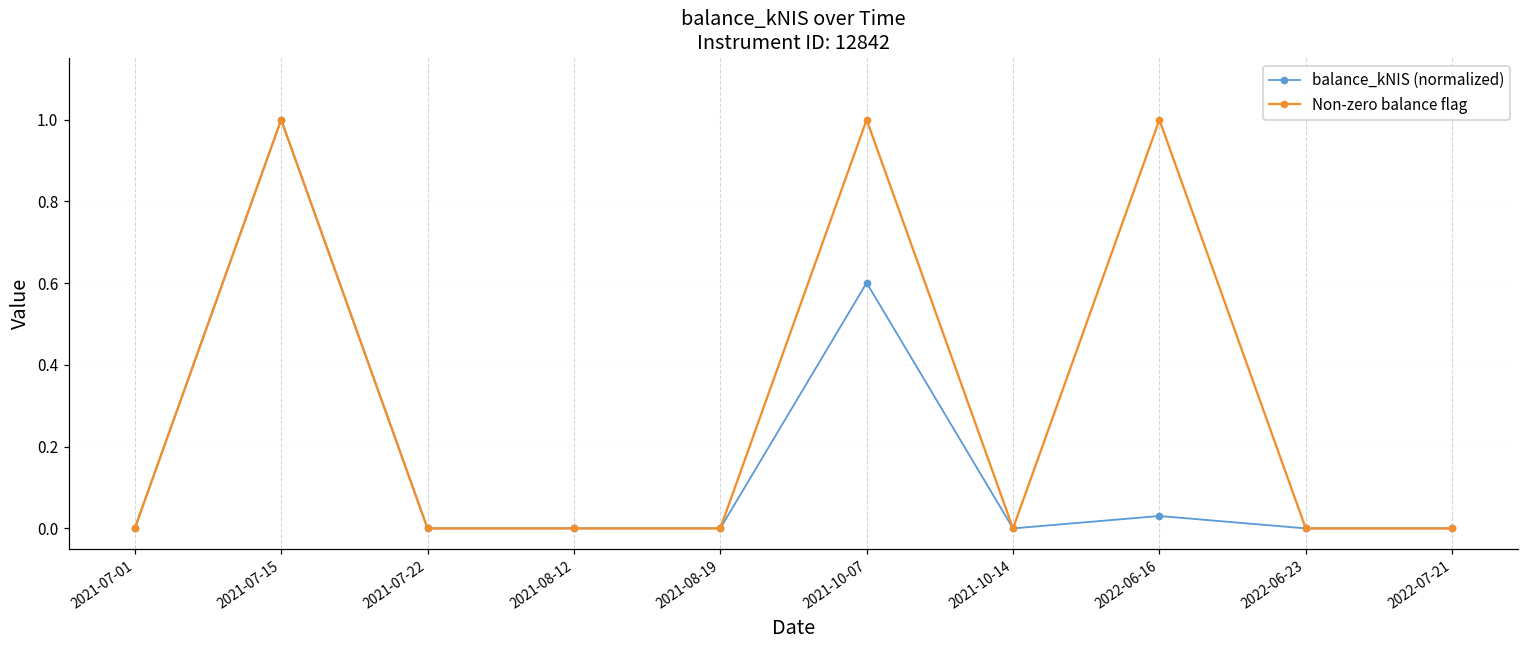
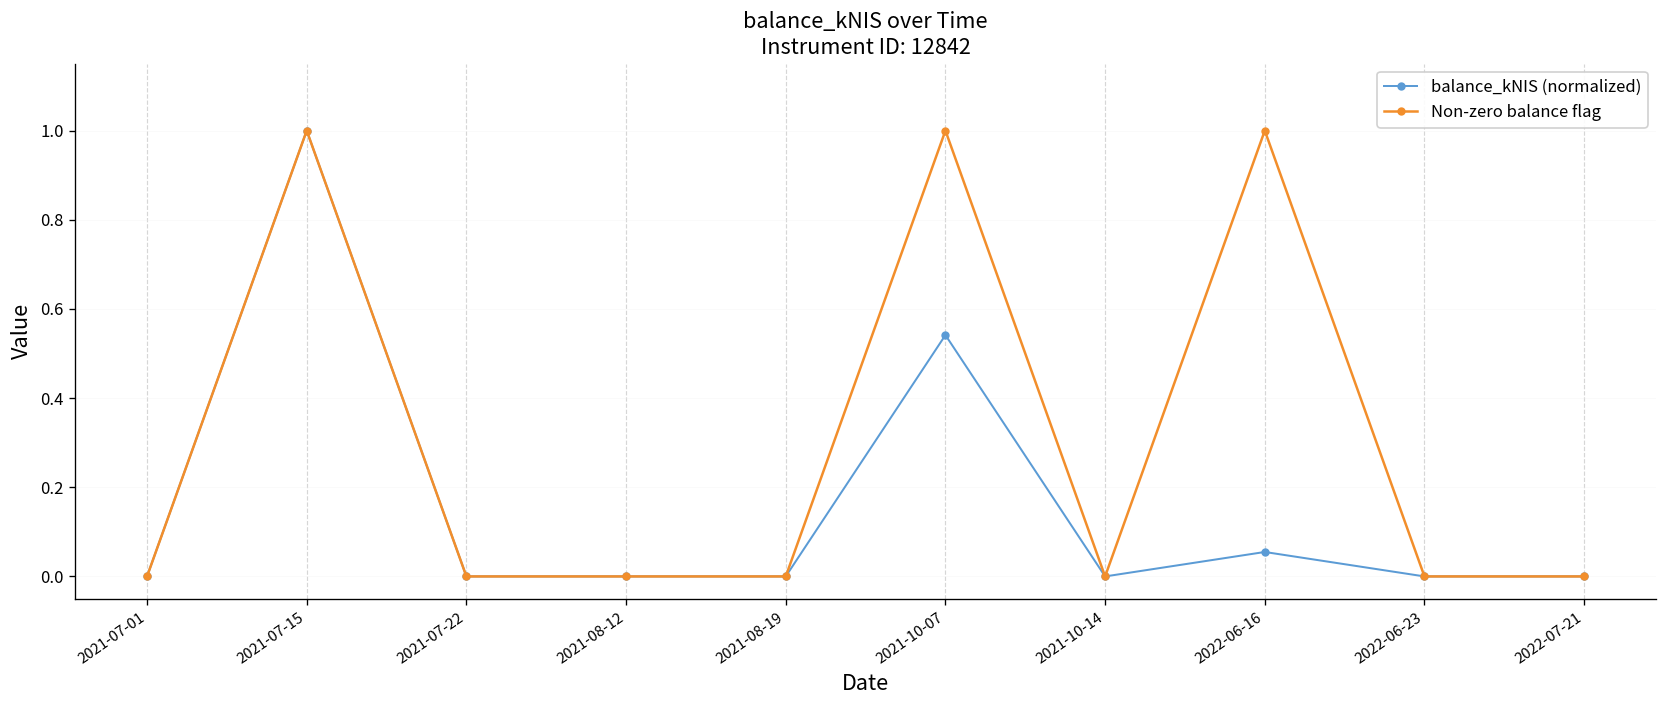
balance_kNIS (normalized), 2021-10-07: 0.60 -> 0.54
balance_kNIS (normalized), 2022-06-16: 0.03 -> 0.05
